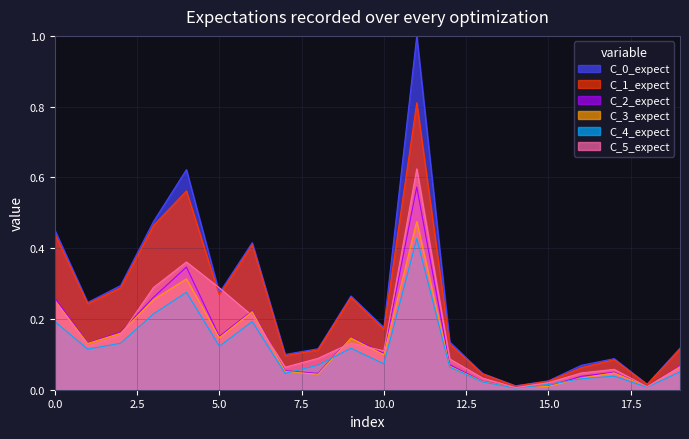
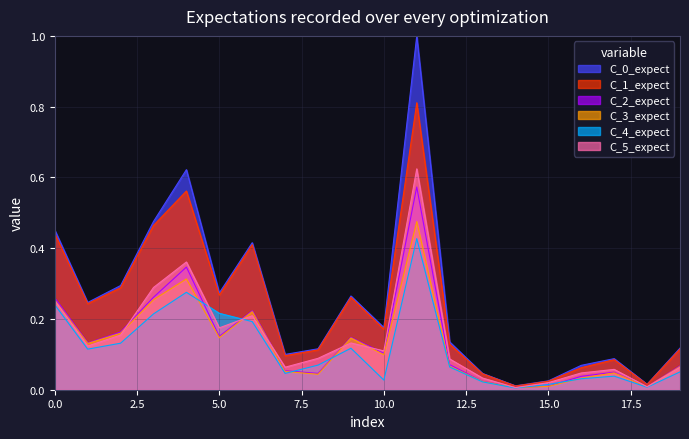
C_4_expect, 0.0: 0.19 -> 0.24
C_4_expect, 5.0: 0.12 -> 0.22
C_5_expect, 5.0: 0.29 -> 0.17
C_4_expect, 10.0: 0.07 -> 0.03
